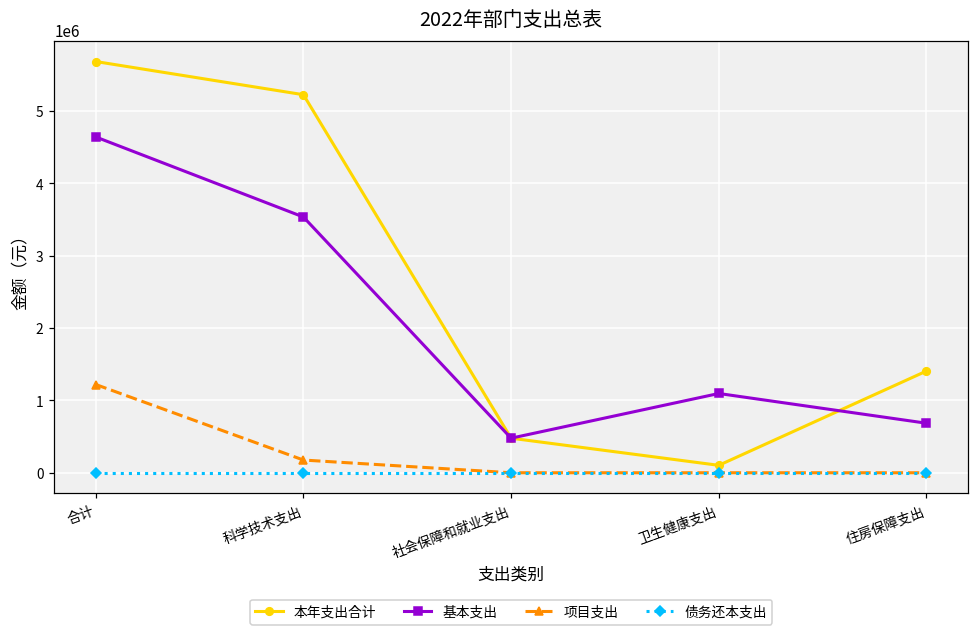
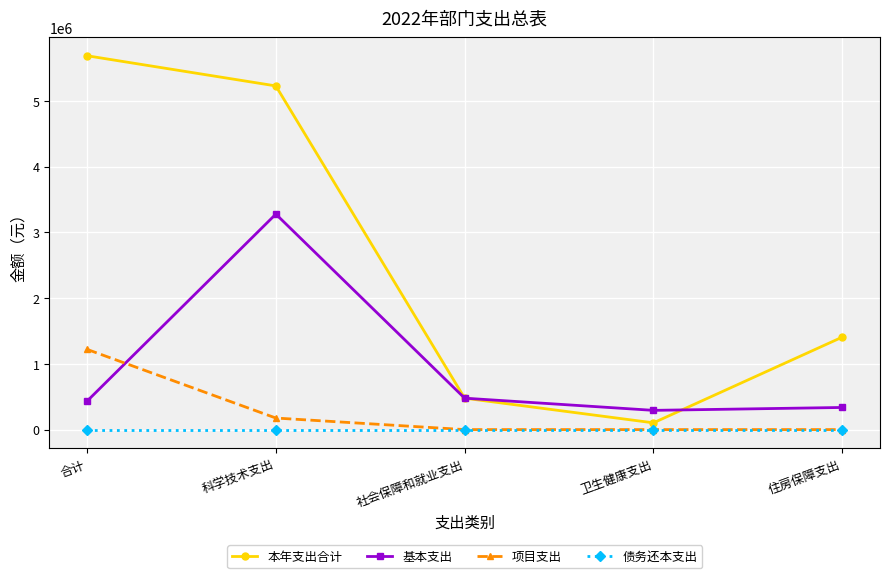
基本支出, 合计: 4600000 -> 400000
基本支出, 科学技术支出: 3500000 -> 3300000
基本支出, 卫生健康支出: 1100000 -> 300000
基本支出, 住房保障支出: 700000 -> 300000
